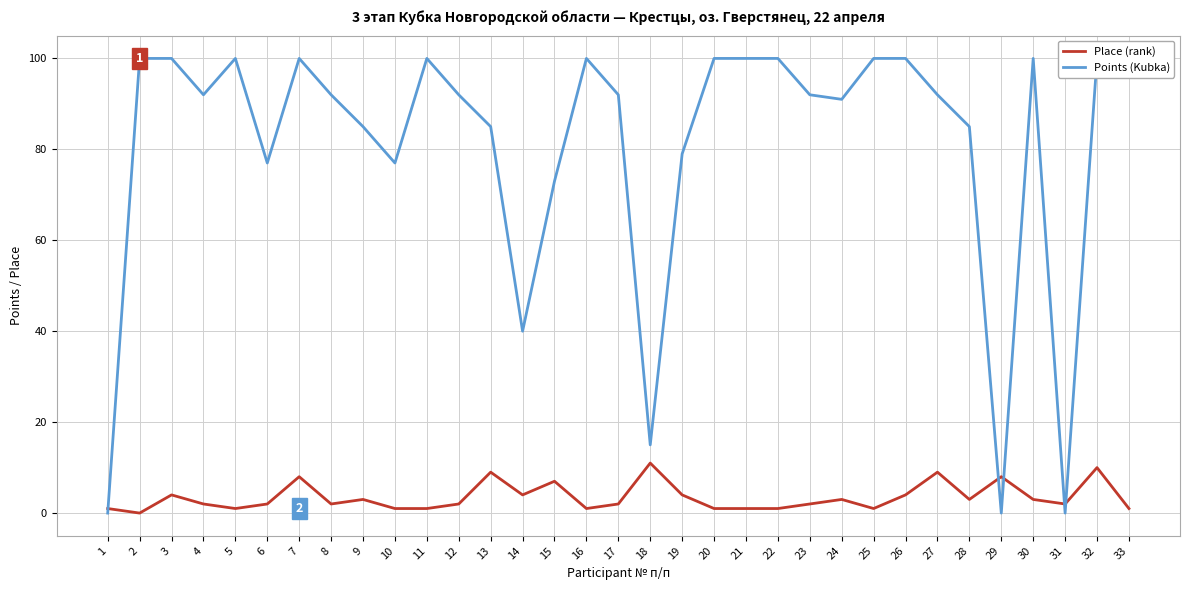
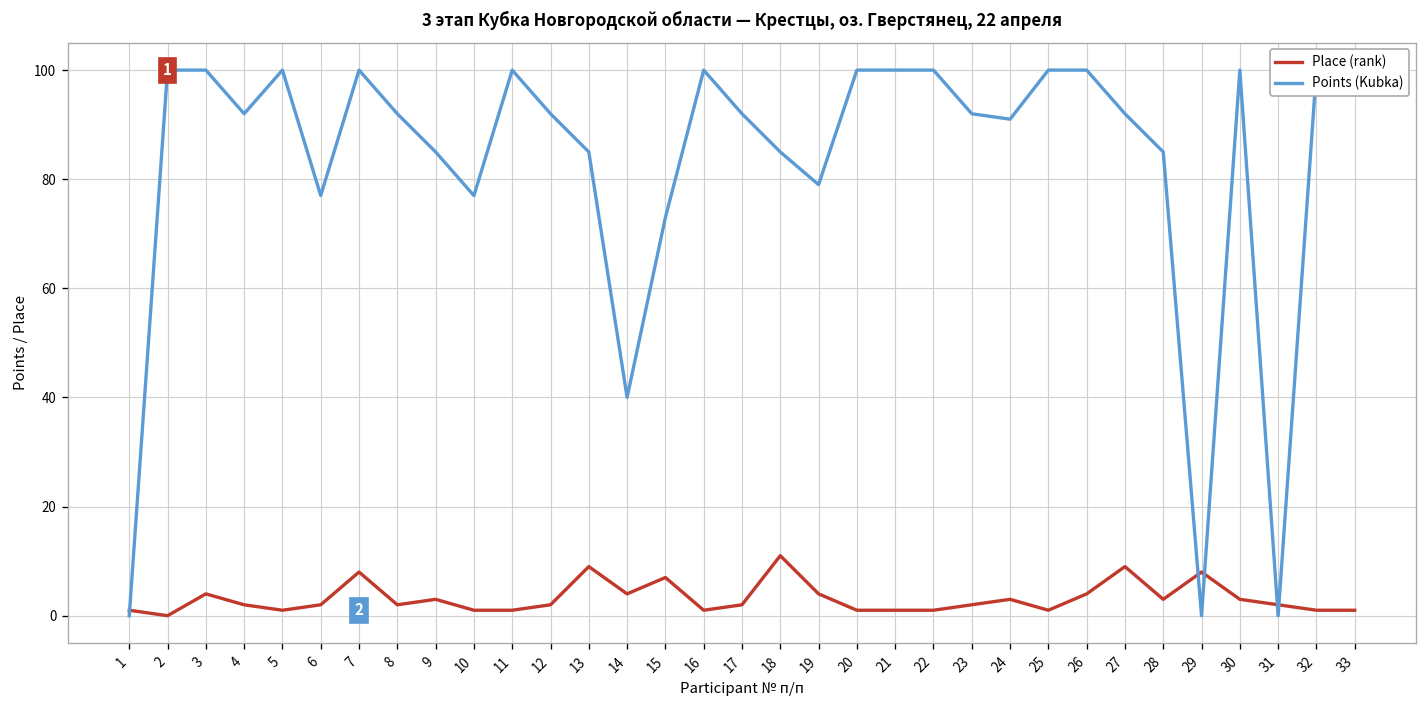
Points (Kubka), 18: 15 -> 85
Place (rank), 32: 10 -> 1
